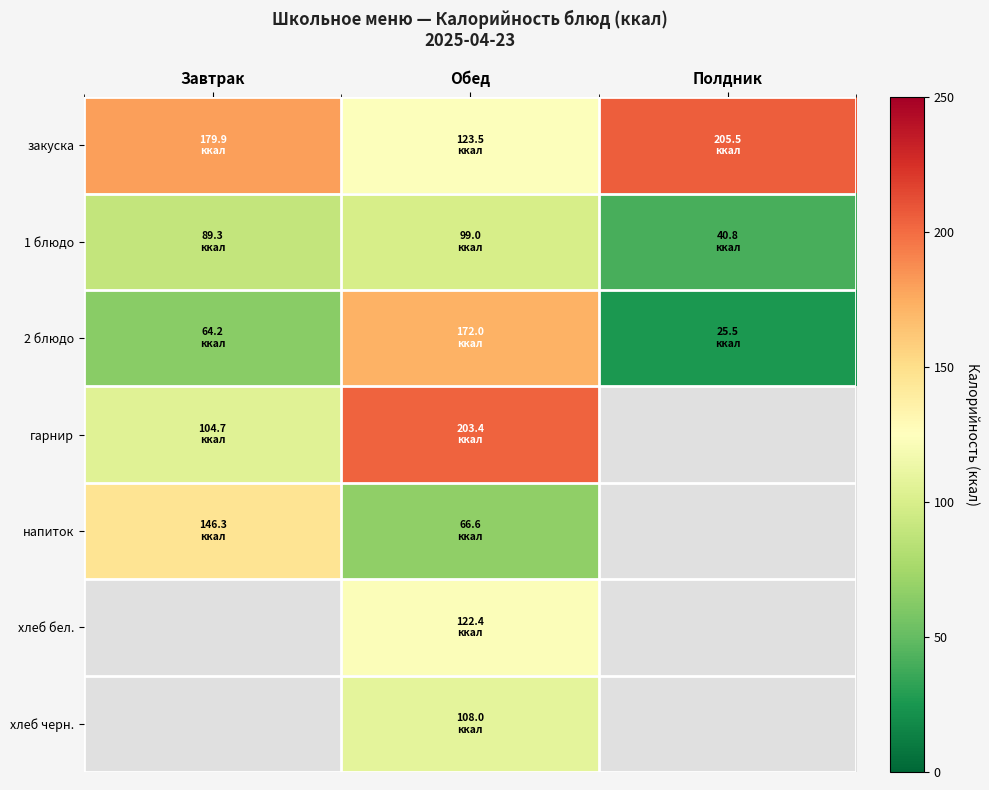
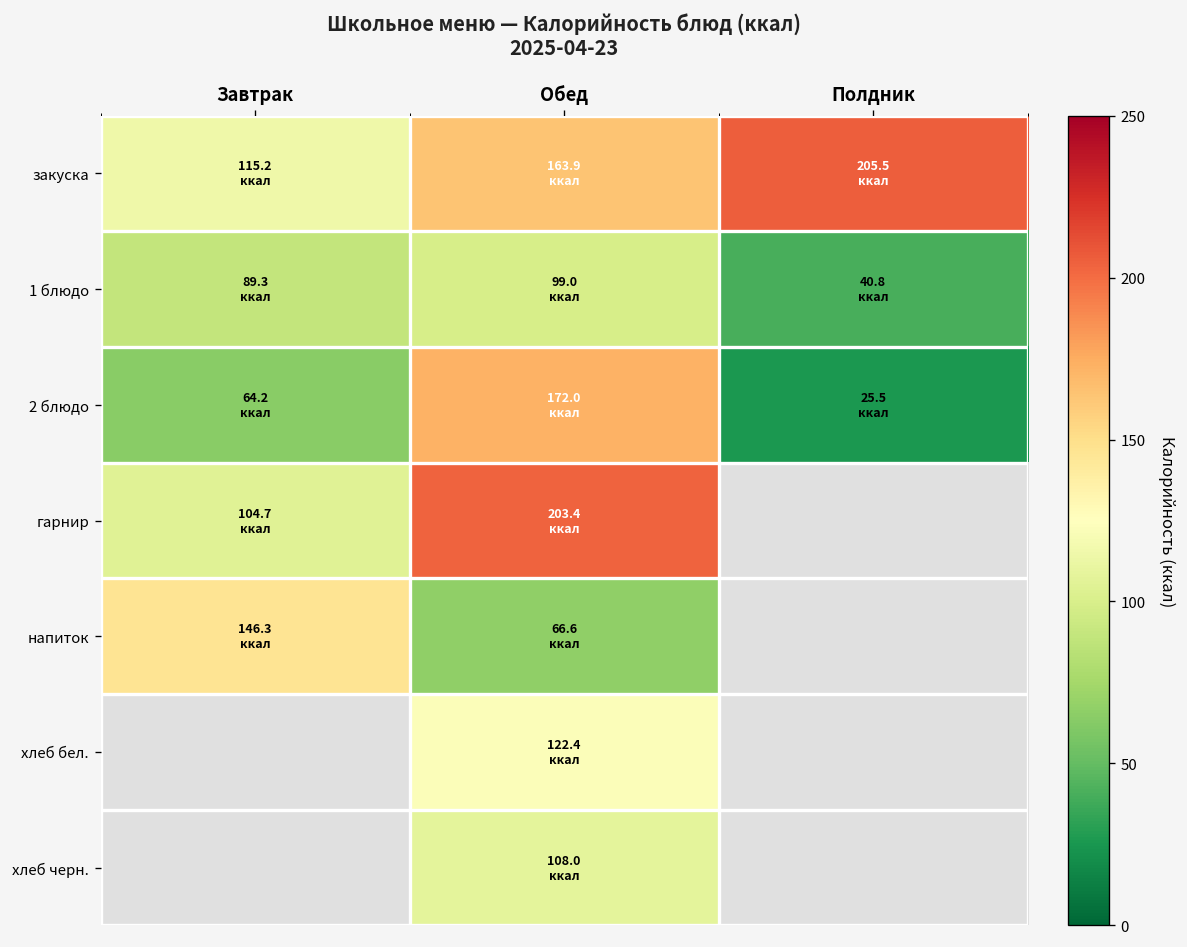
закуска, Завтрак: 179.9 -> 115.2
закуска, Обед: 123.5 -> 163.9
